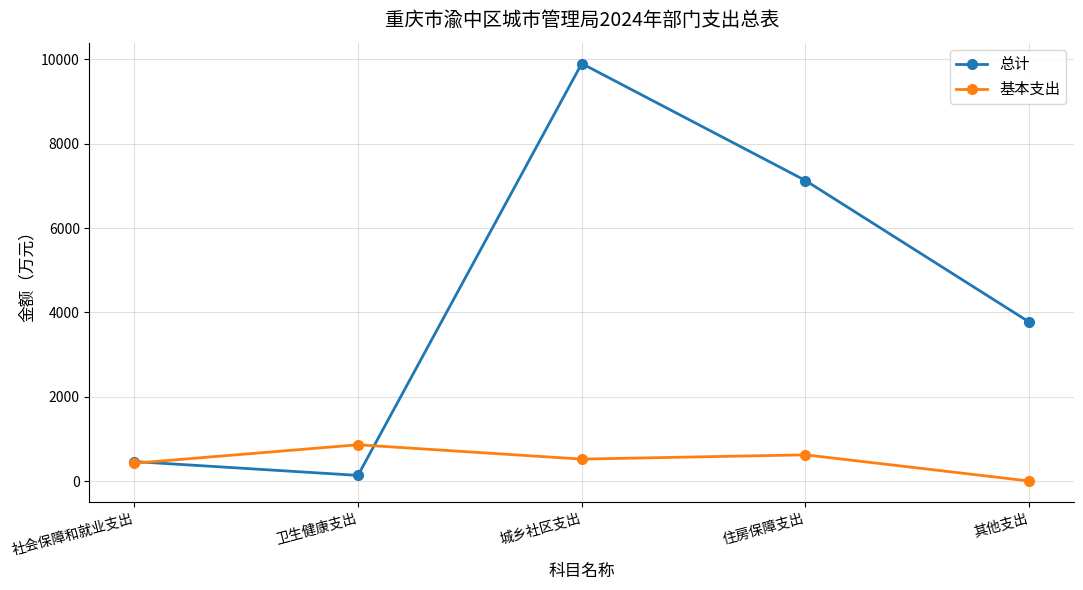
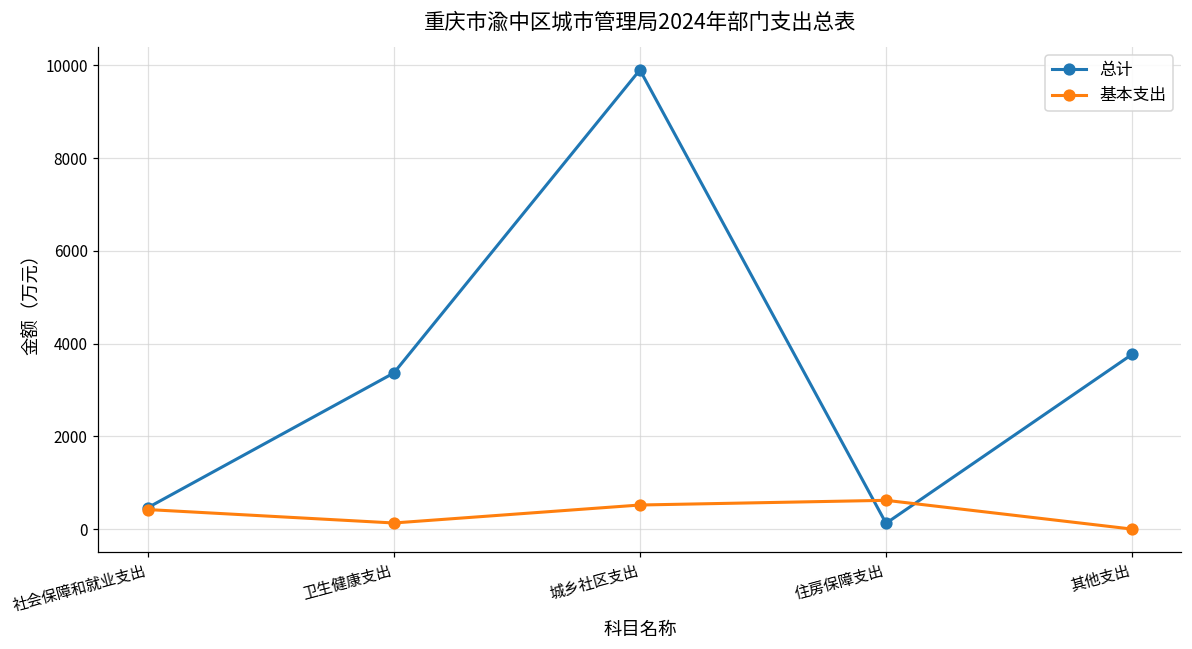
总计, 卫生健康支出: 100 -> 3400
基本支出, 卫生健康支出: 900 -> 100
总计, 住房保障支出: 7100 -> 100
